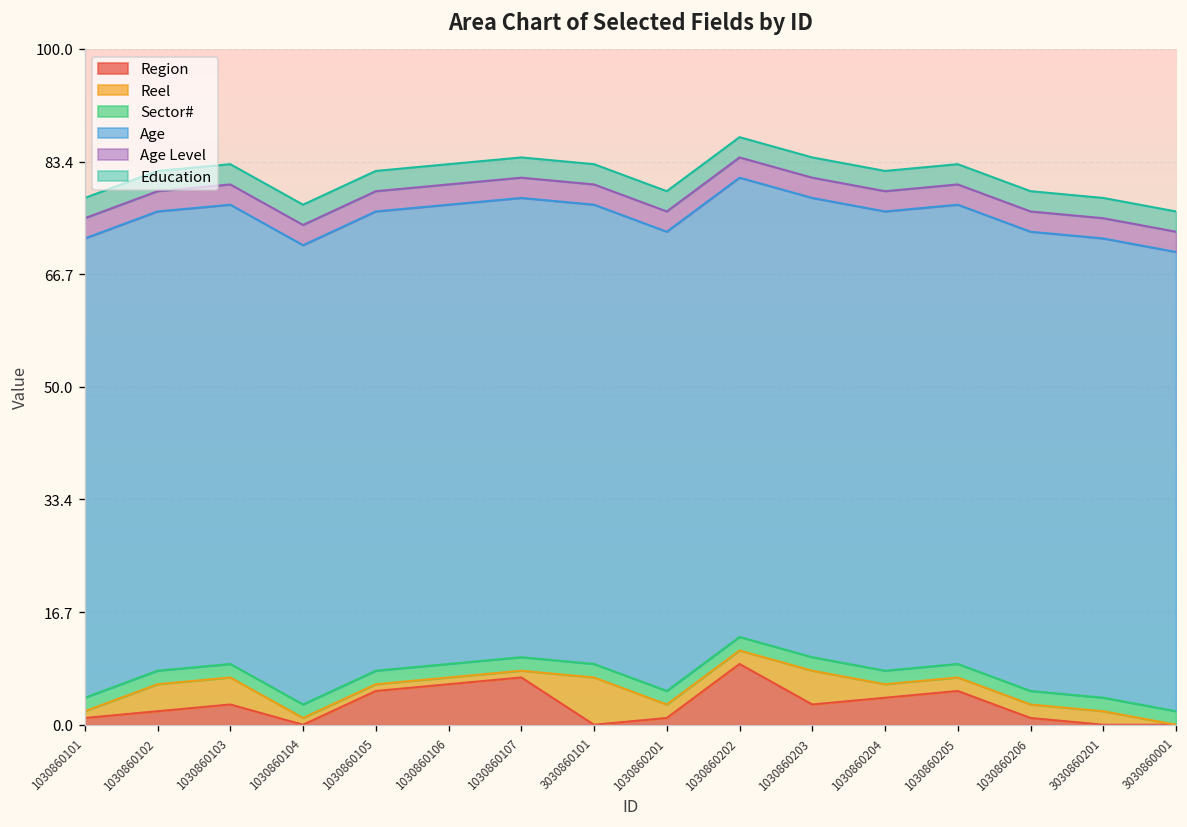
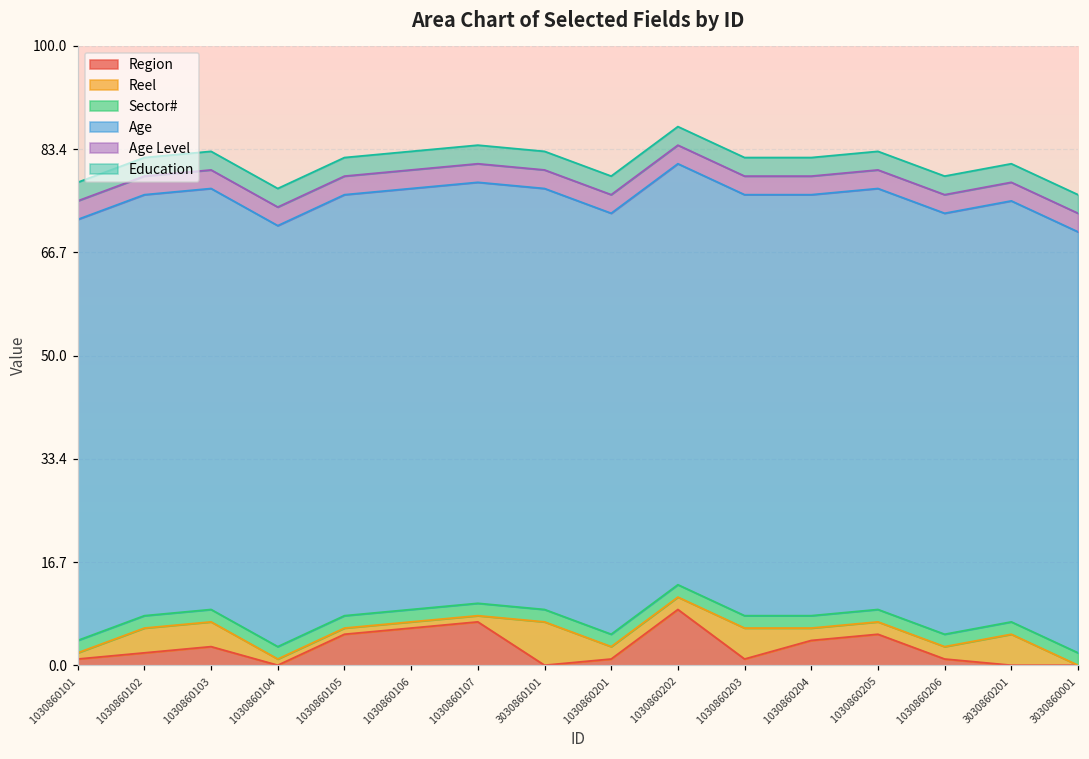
Region, 1030860203: 3 -> 1
Reel, 3030860201: 2 -> 5
